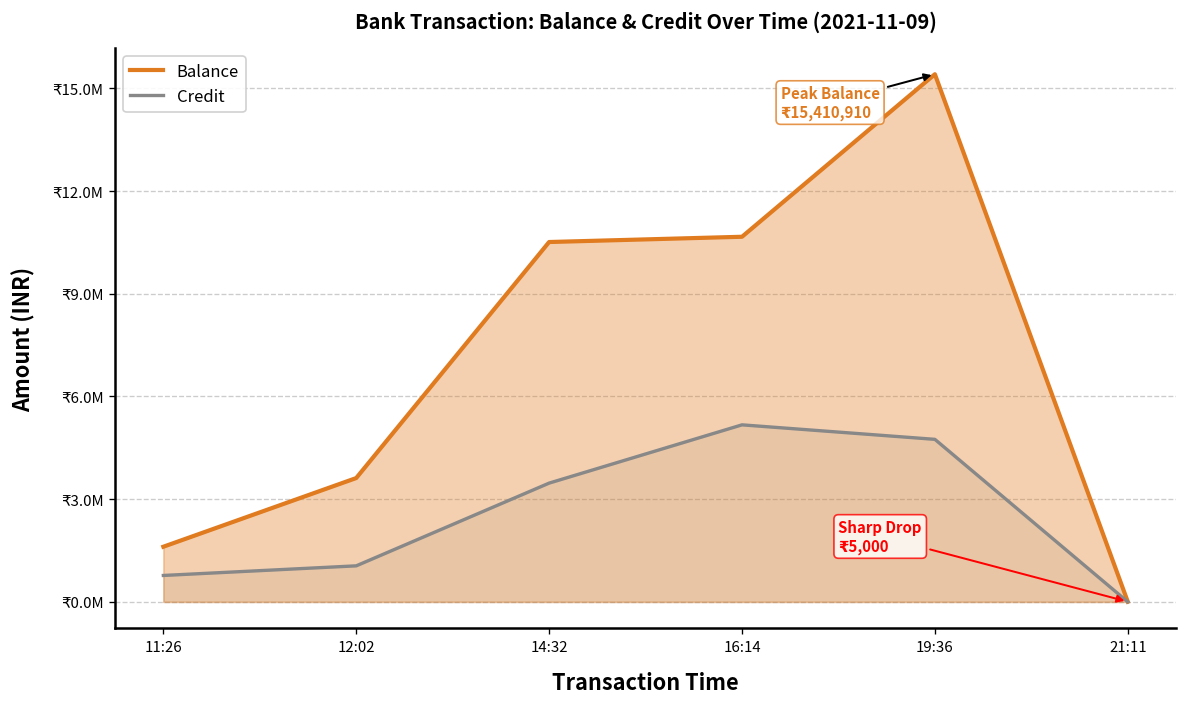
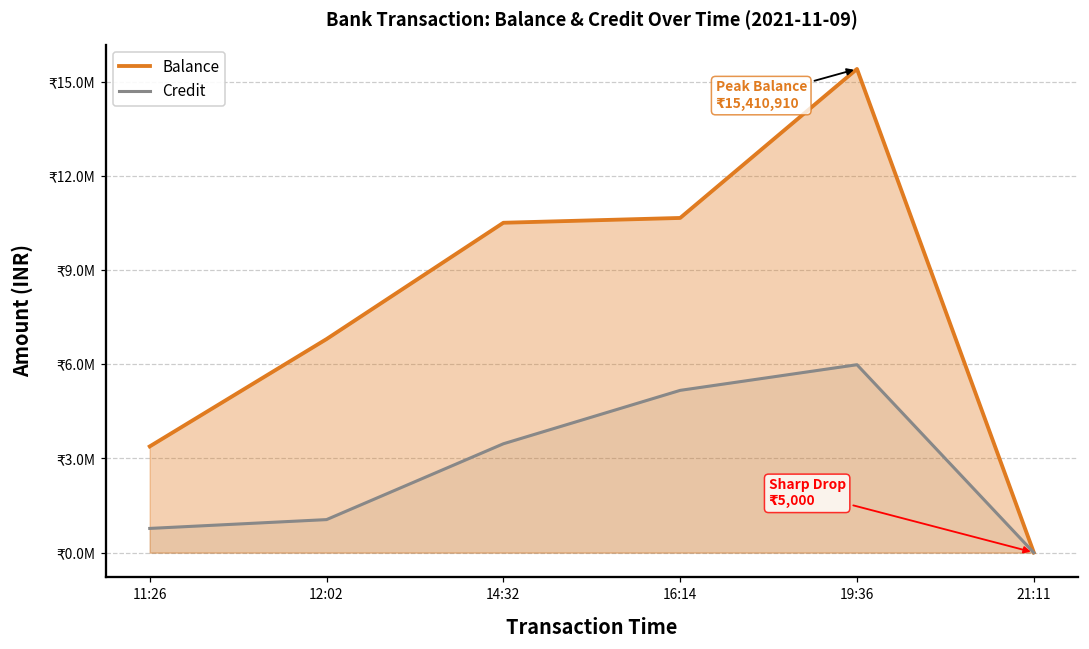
Balance, 11:26: ₹1600000 -> ₹3400000
Balance, 12:02: ₹3600000 -> ₹6800000
Credit, 19:36: ₹4700000 -> ₹6000000
